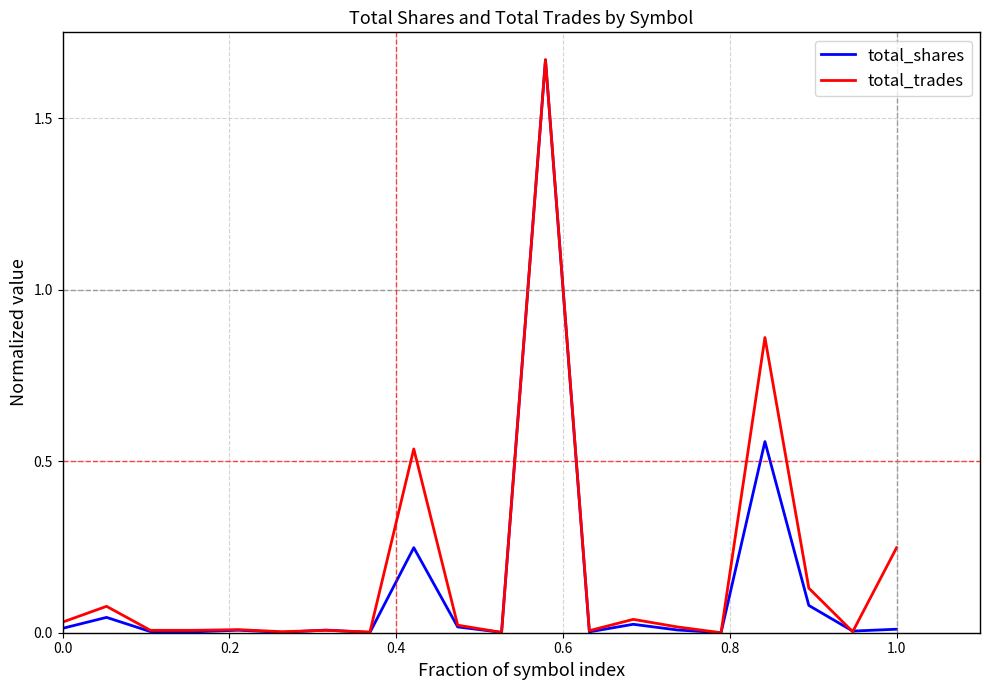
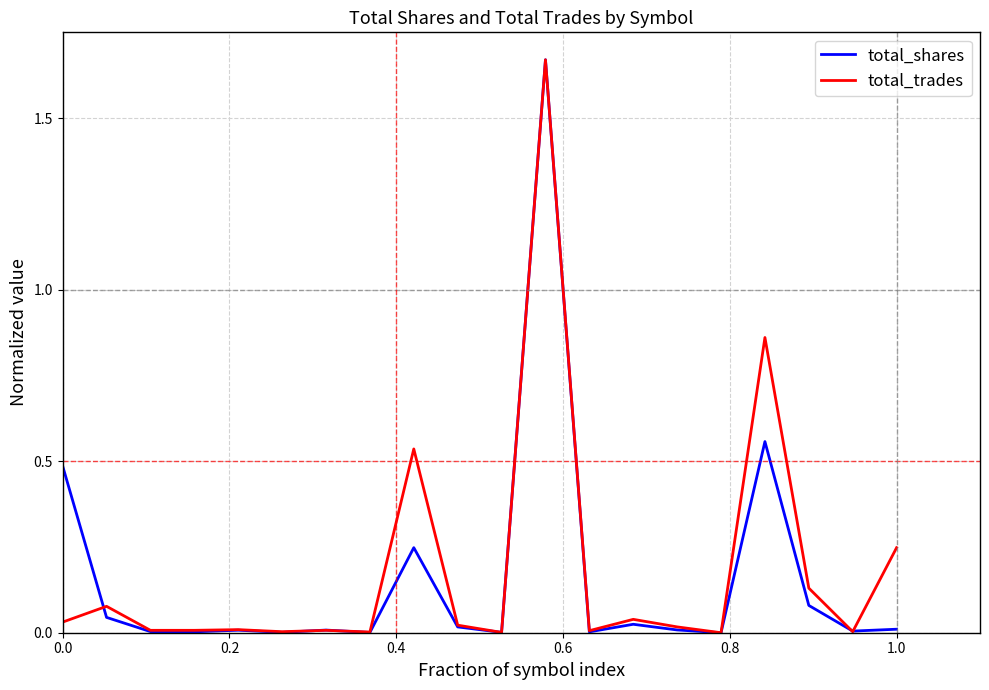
total_shares, 0.0: 0.01 -> 0.49
